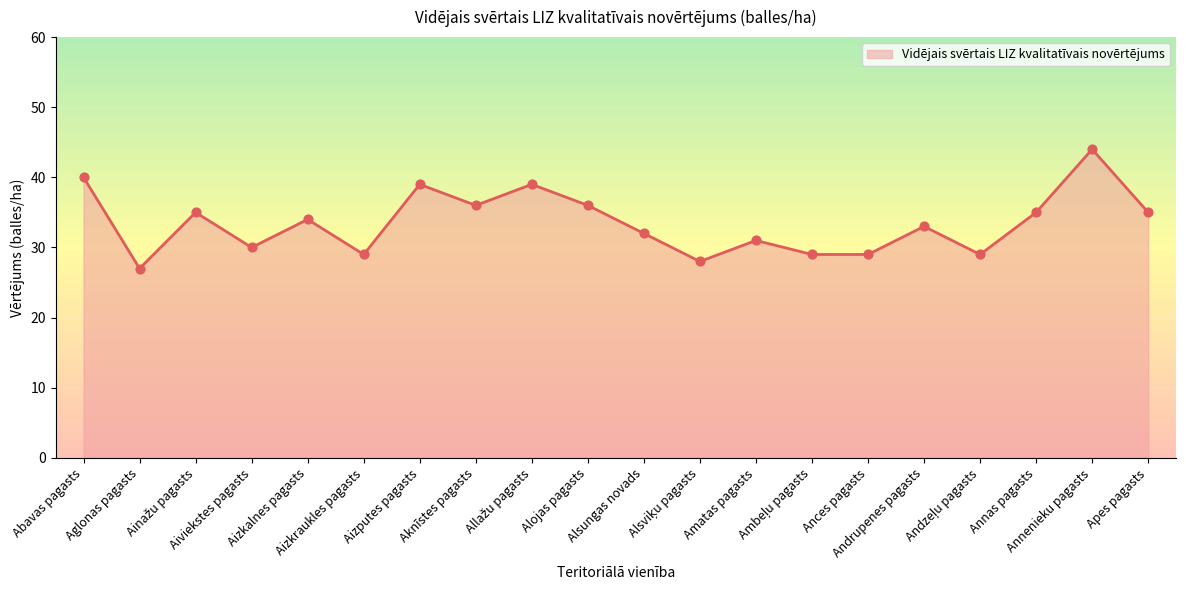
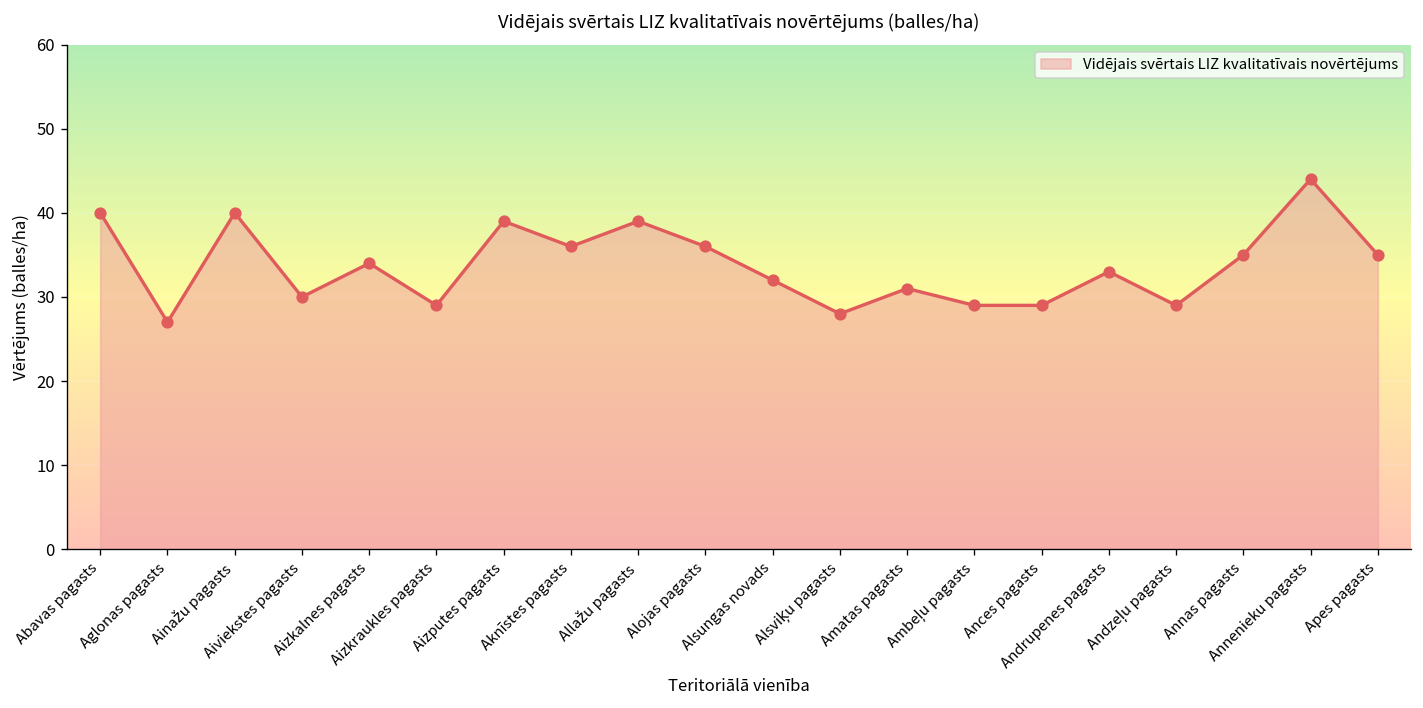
Ainažu pagasts: 35 -> 40
